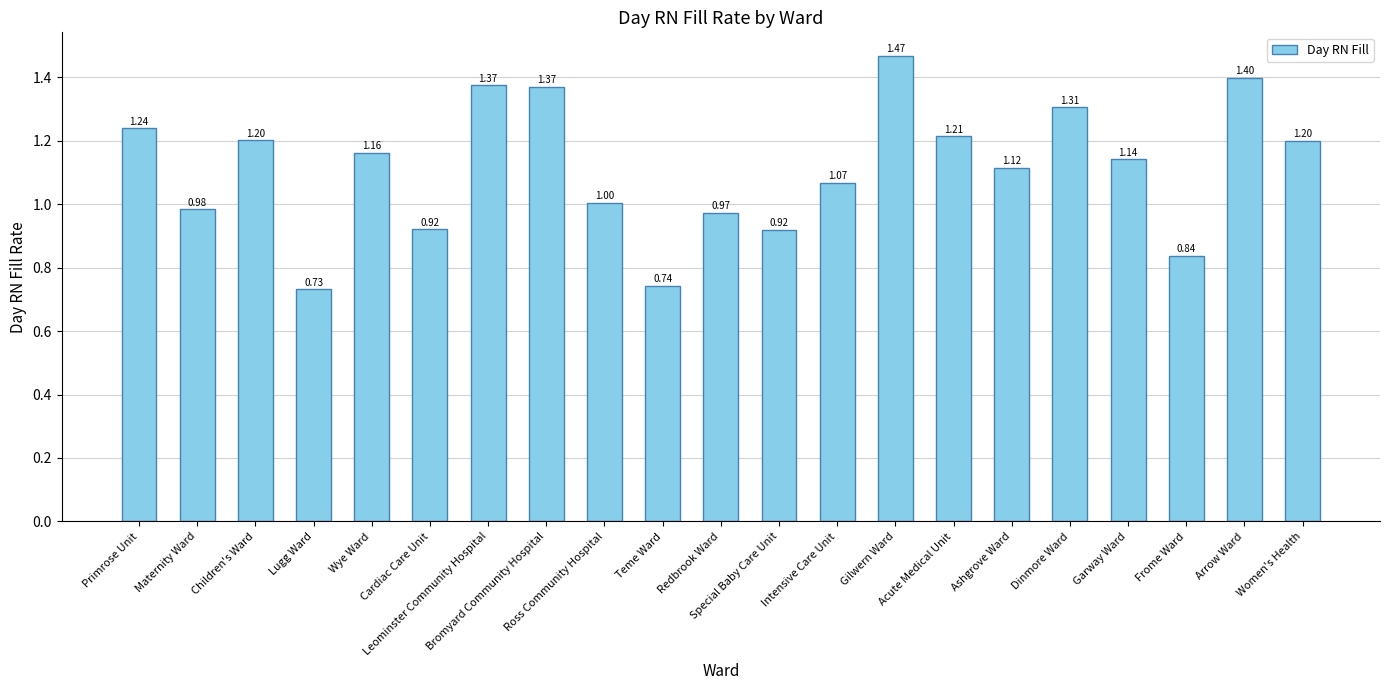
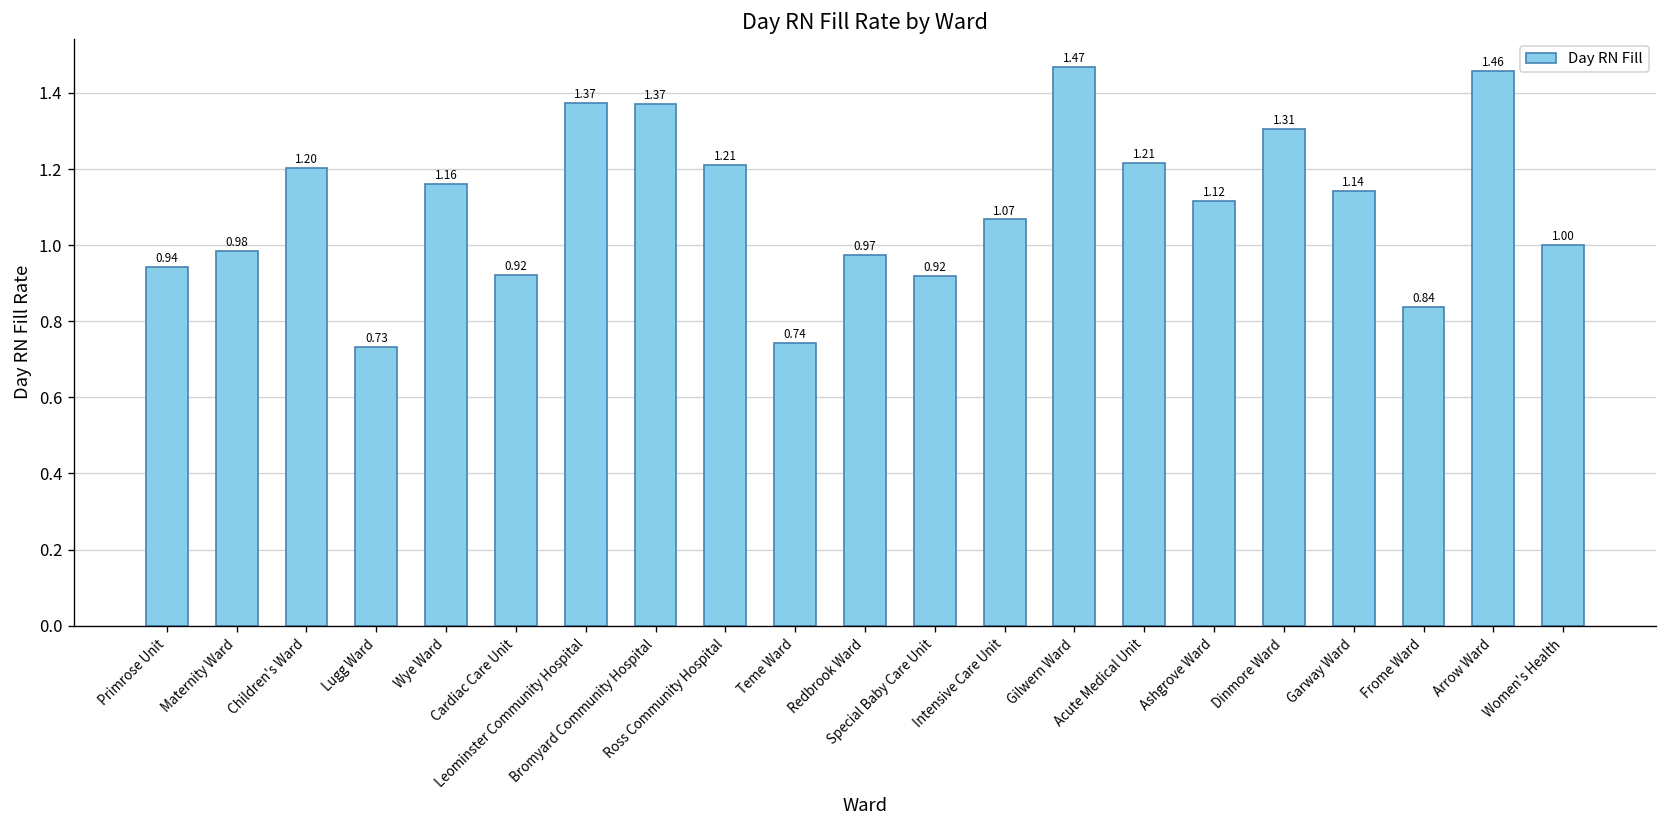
Primrose Unit: 1.24 -> 0.94
Ross Community Hospital: 1.00 -> 1.21
Arrow Ward: 1.40 -> 1.46
Women's Health: 1.20 -> 1.00
